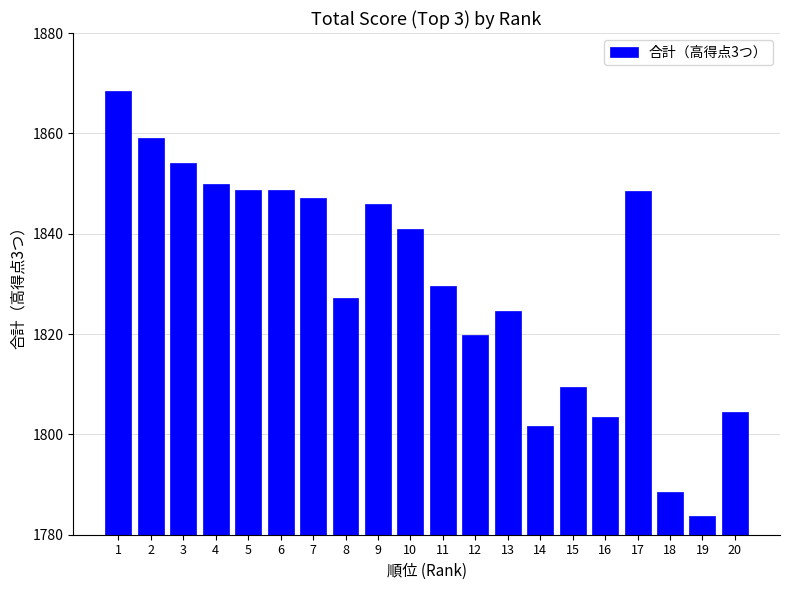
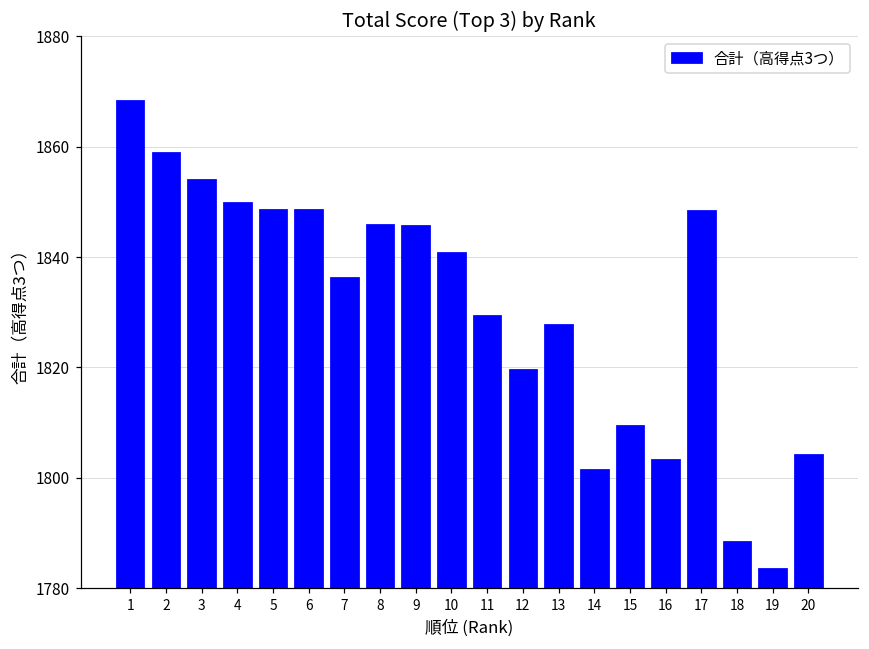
7: 1847 -> 1836
8: 1827 -> 1846
13: 1825 -> 1828
